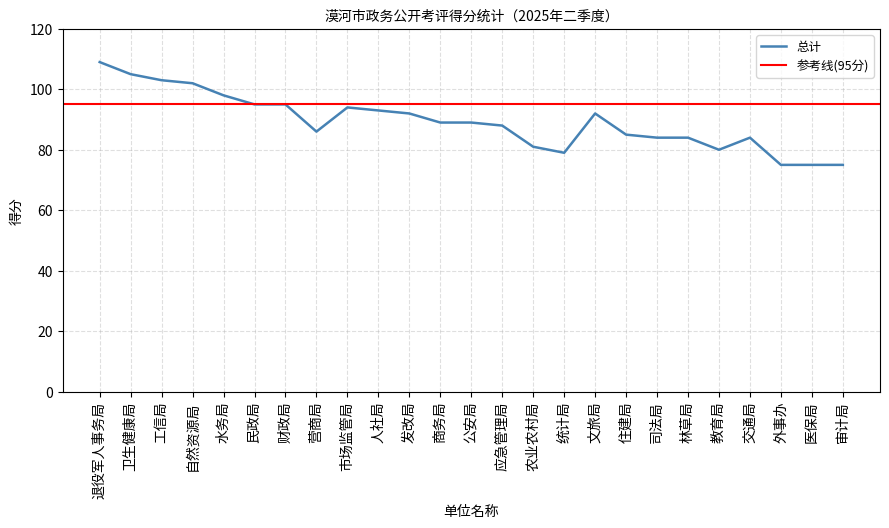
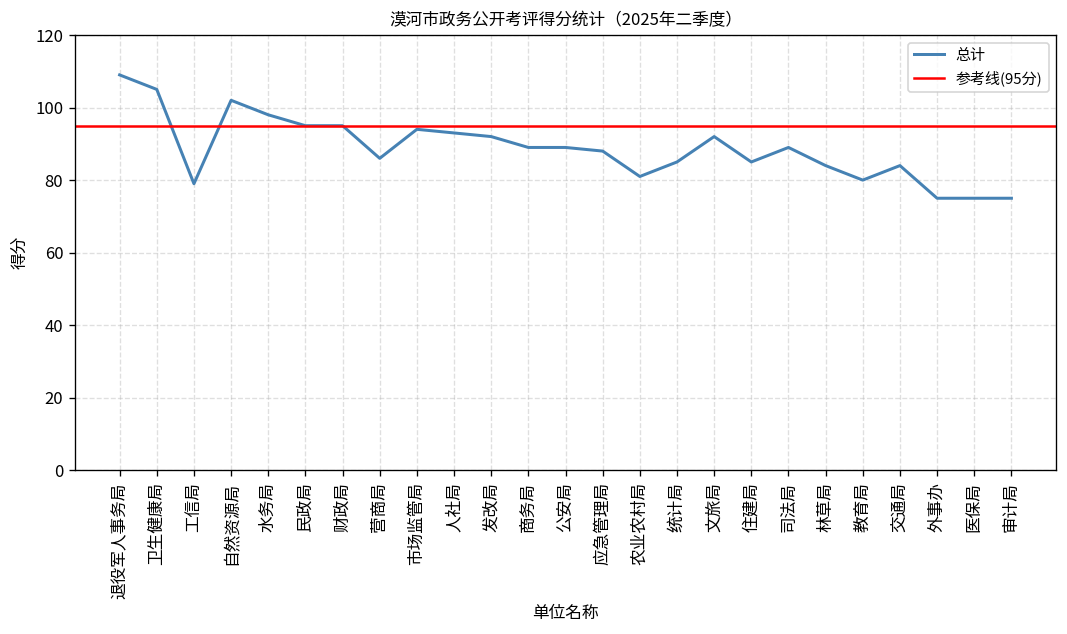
工信局: 103 -> 79
统计局: 79 -> 85
司法局: 84 -> 89
